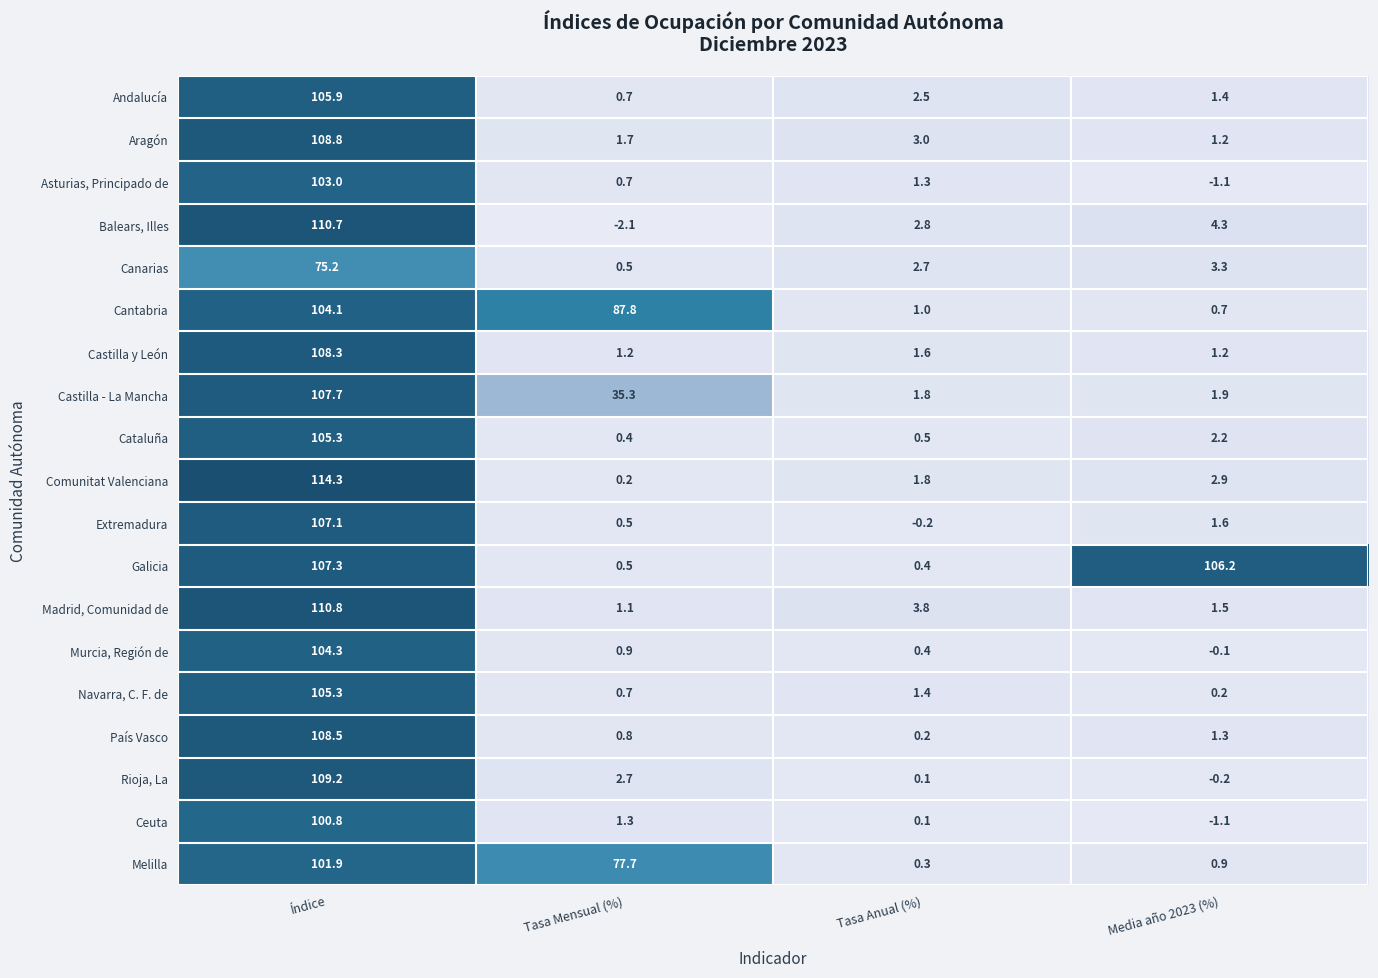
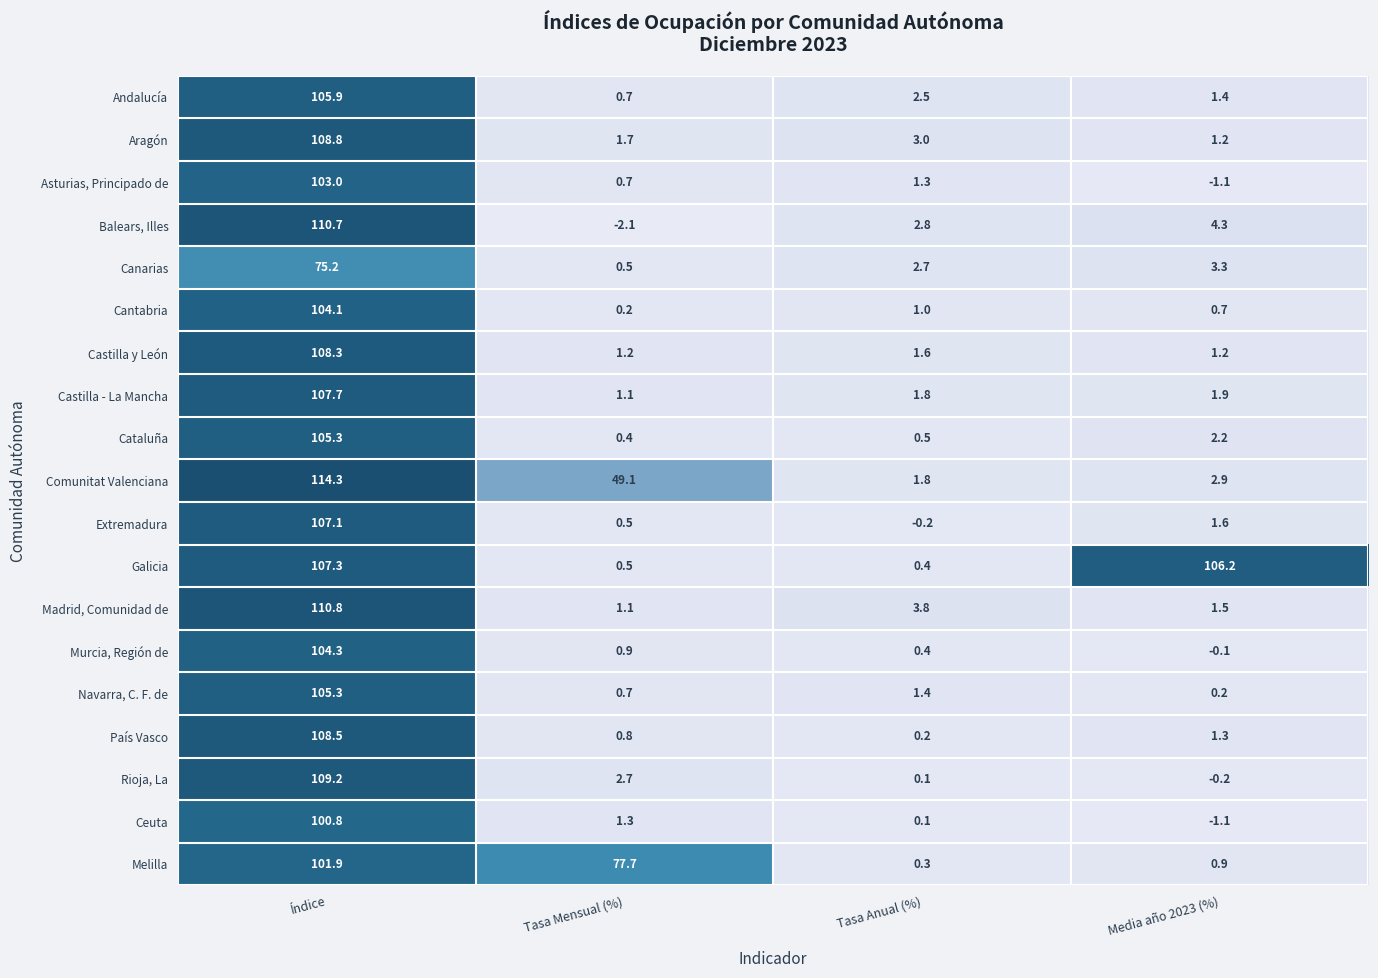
Cantabria, Tasa Mensual (%): 87.8 -> 0.2
Castilla - La Mancha, Tasa Mensual (%): 35.3 -> 1.1
Comunitat Valenciana, Tasa Mensual (%): 0.2 -> 49.1
